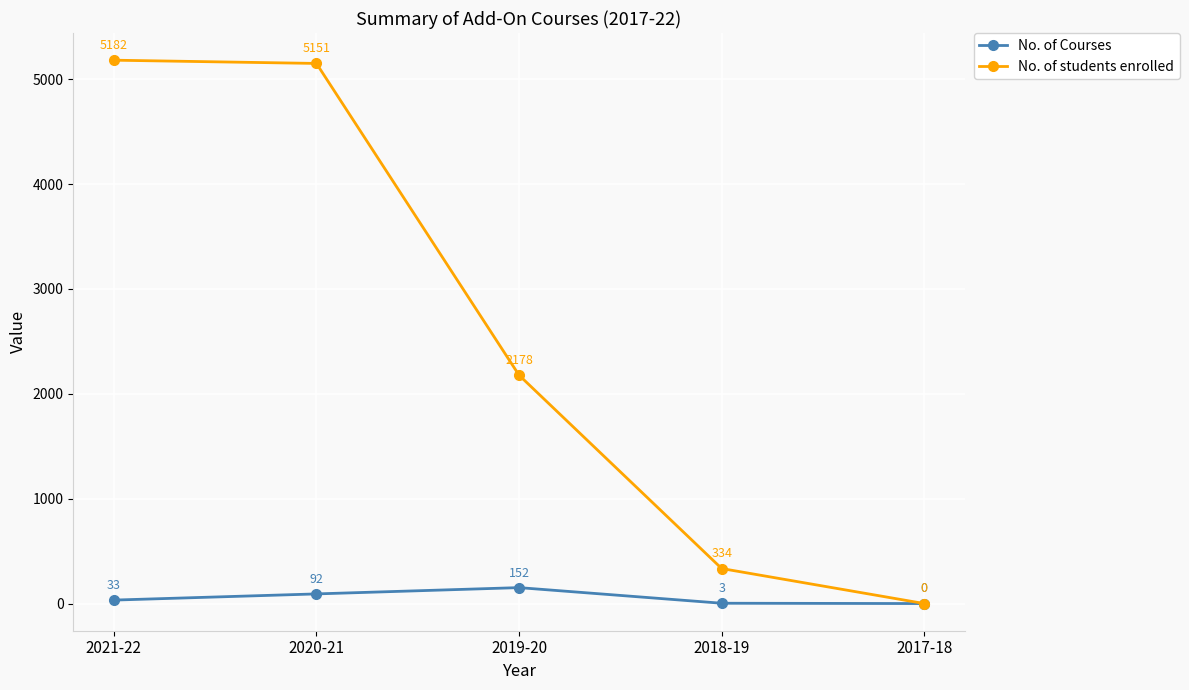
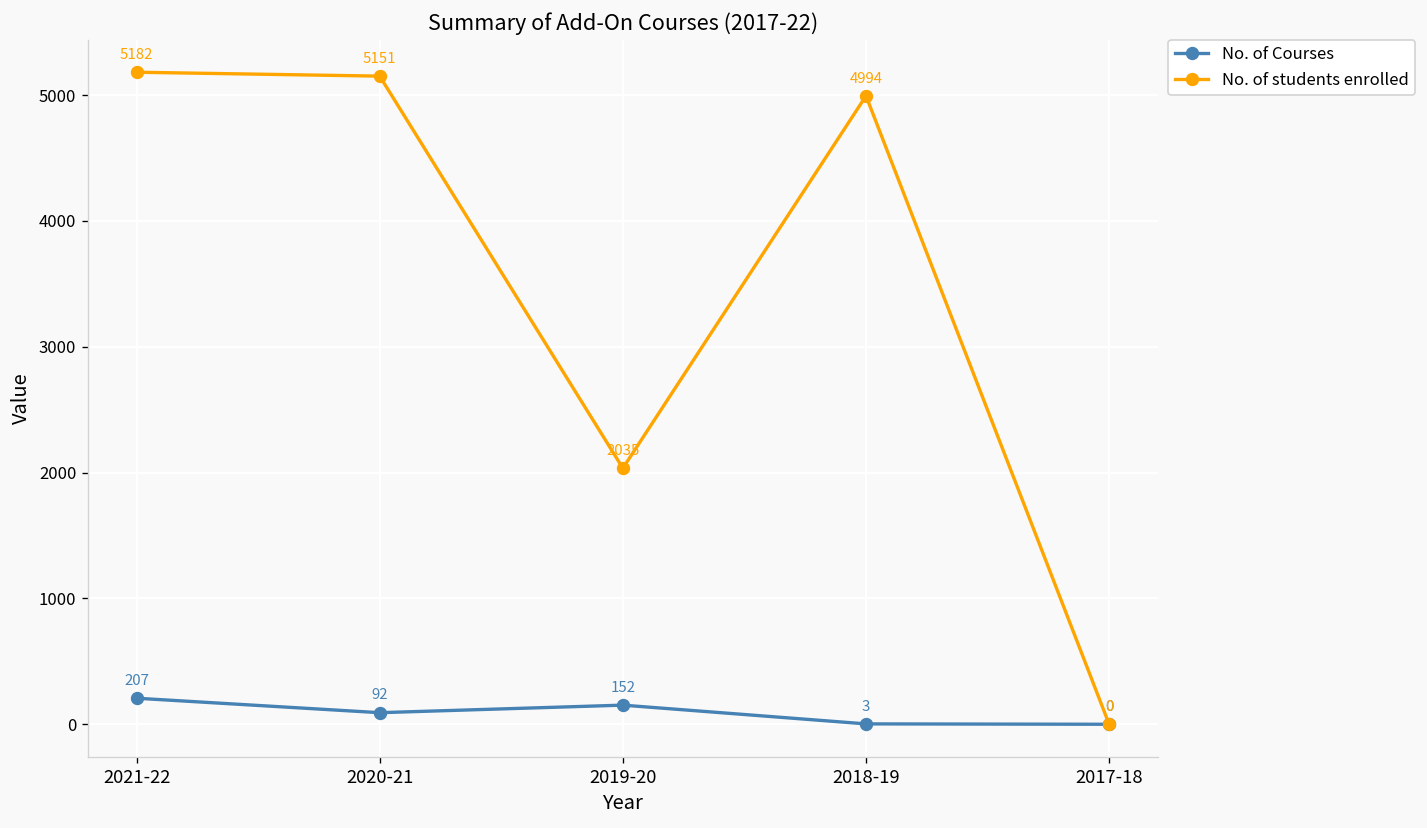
No. of Courses, 2021-22: 33 -> 207
No. of students enrolled, 2019-20: 2178 -> 2035
No. of students enrolled, 2018-19: 334 -> 4994
